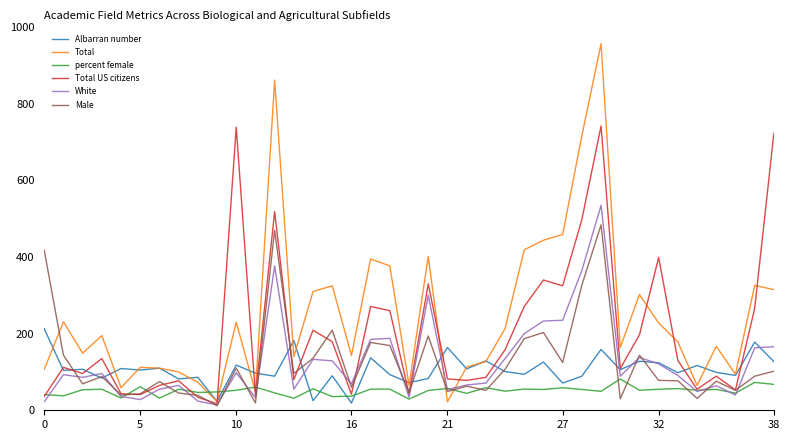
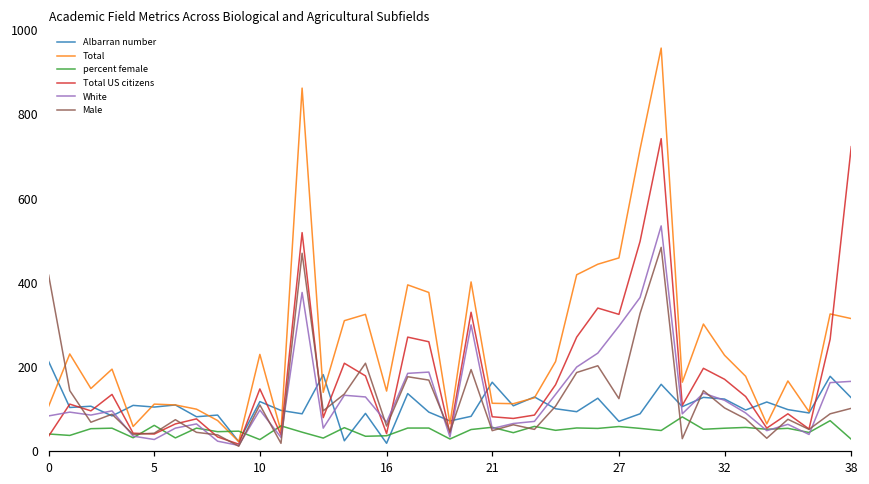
White, 0: 20 -> 80
percent female, 10: 50 -> 30
Total US citizens, 10: 740 -> 150
Total, 21: 20 -> 110
White, 27: 240 -> 300
Total US citizens, 32: 400 -> 170
Male, 32: 80 -> 100
percent female, 38: 70 -> 30
